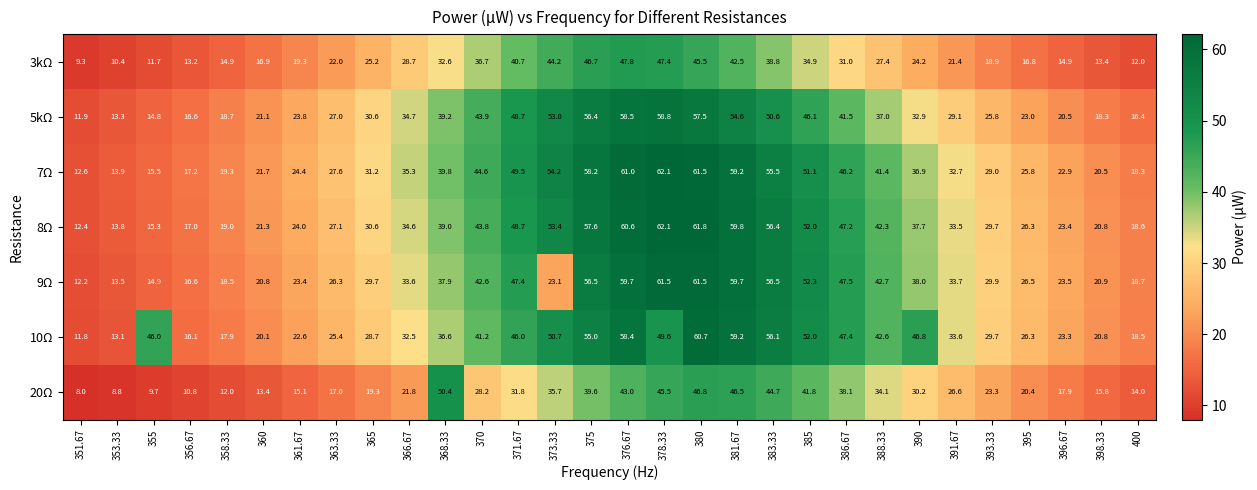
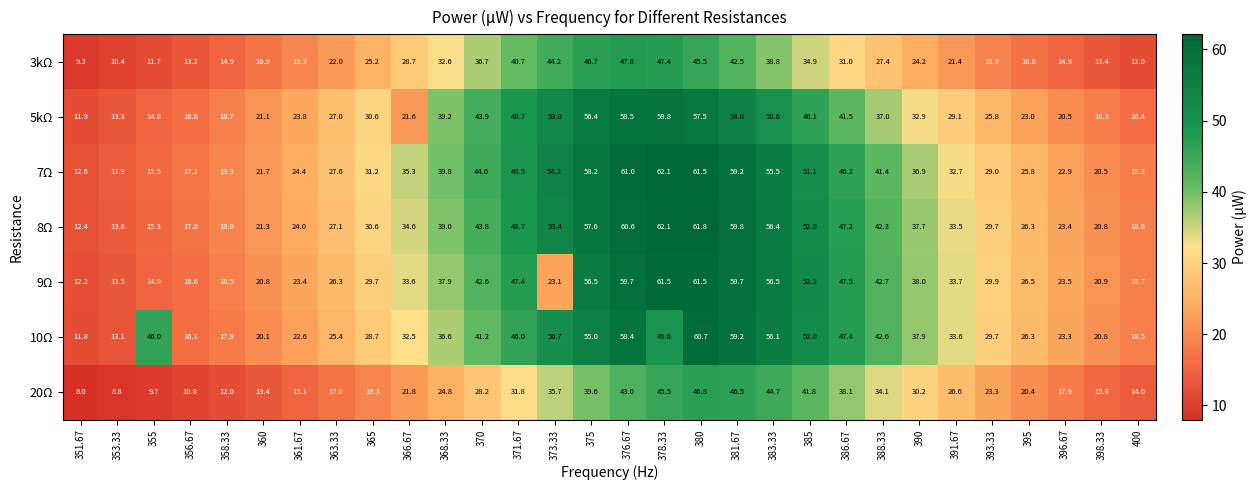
5kΩ, 366.67: 34.7 -> 21.6
10Ω, 390: 46.8 -> 37.9
20Ω, 368.33: 50.4 -> 24.8
